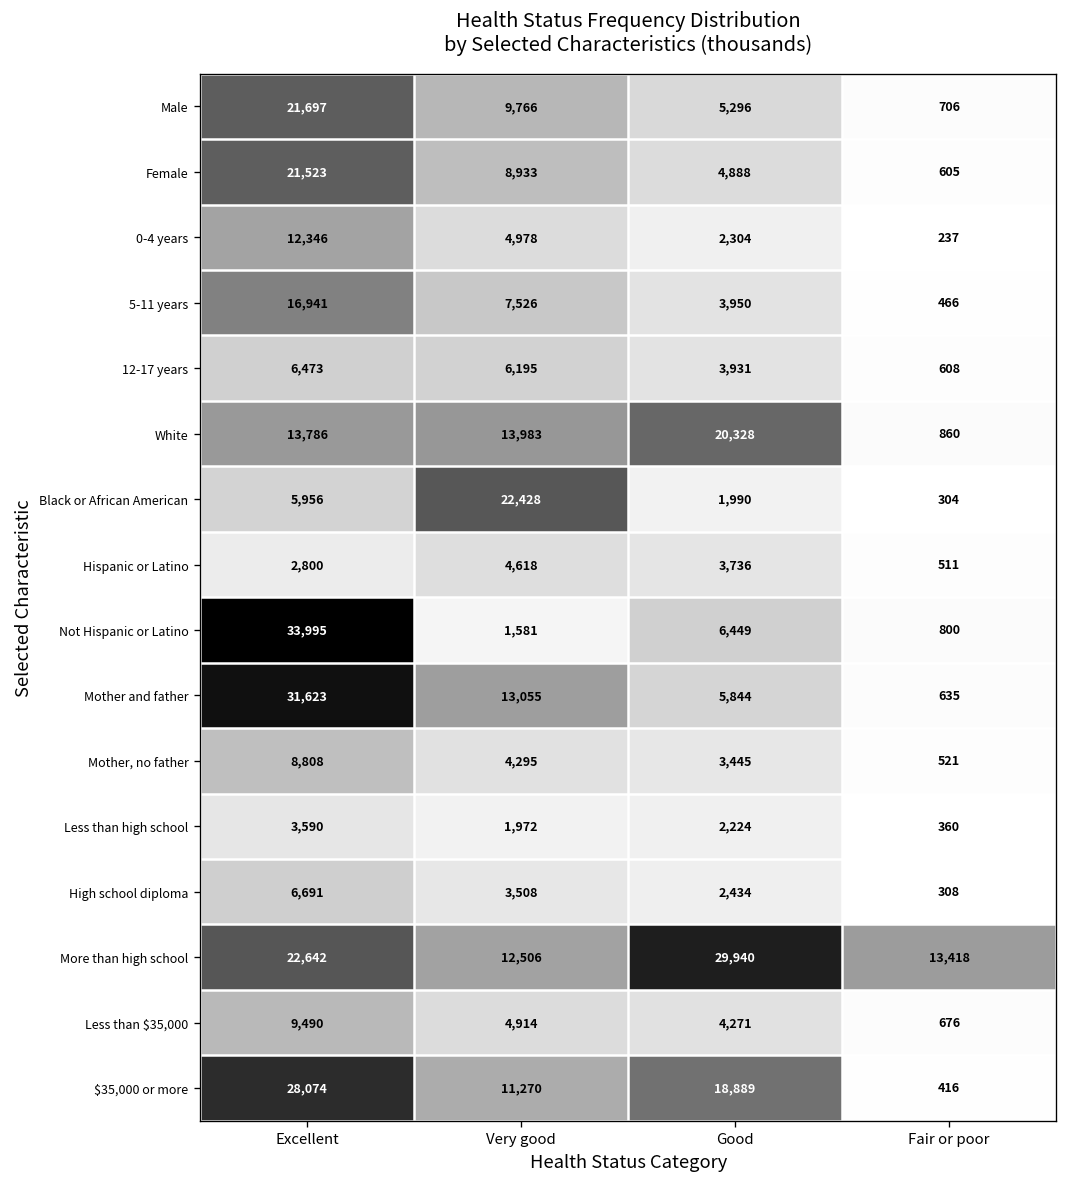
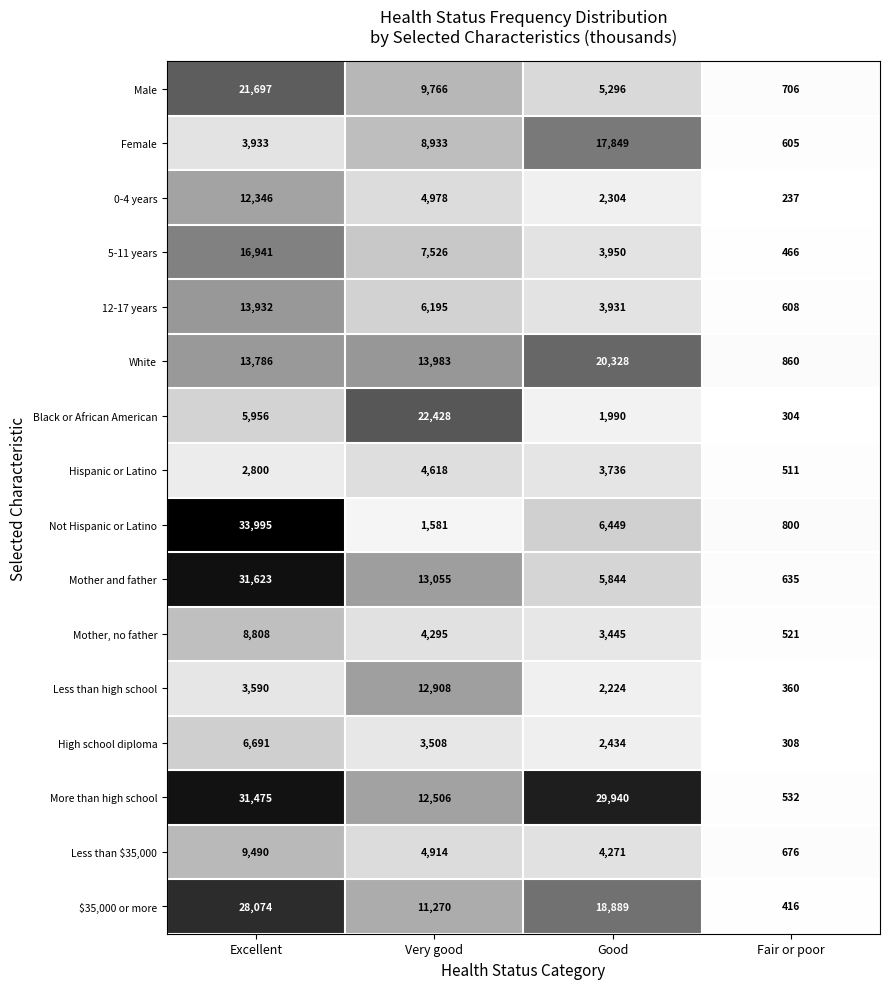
Female, Excellent: 21,523 -> 3,933
Female, Good: 4,888 -> 17,849
12-17 years, Excellent: 6,473 -> 13,932
Less than high school, Very good: 1,972 -> 12,908
More than high school, Excellent: 22,642 -> 31,475
More than high school, Fair or poor: 13,418 -> 532
